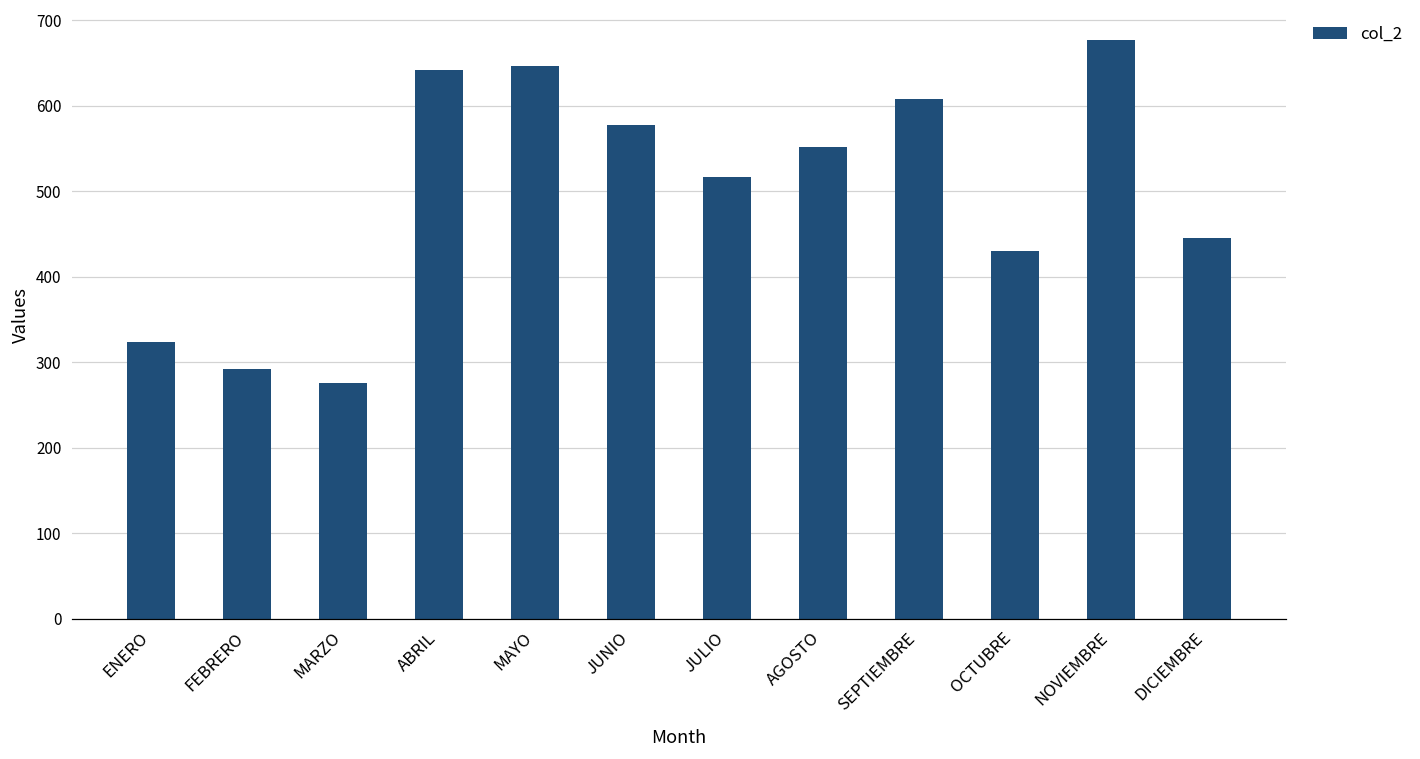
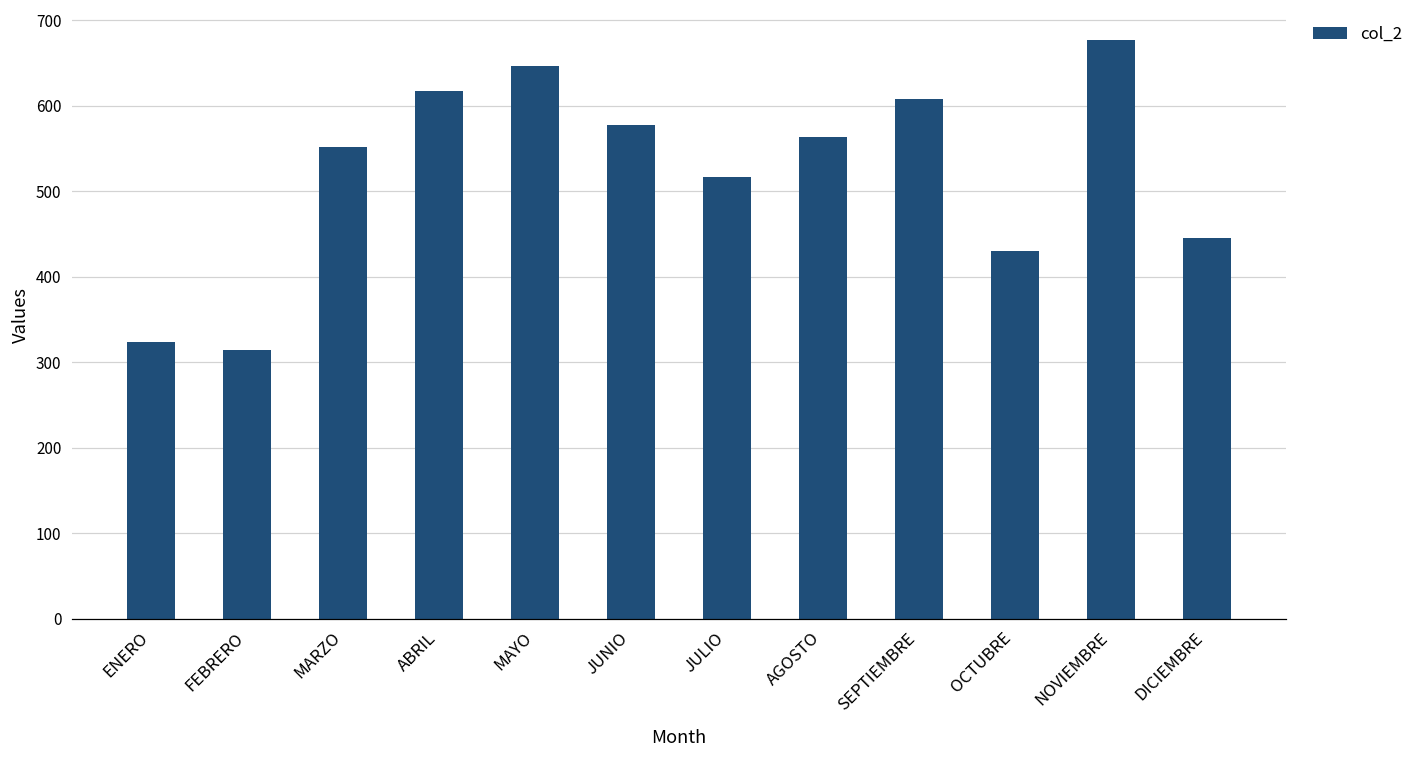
FEBRERO: 290 -> 310
MARZO: 280 -> 550
ABRIL: 640 -> 620
AGOSTO: 550 -> 560
